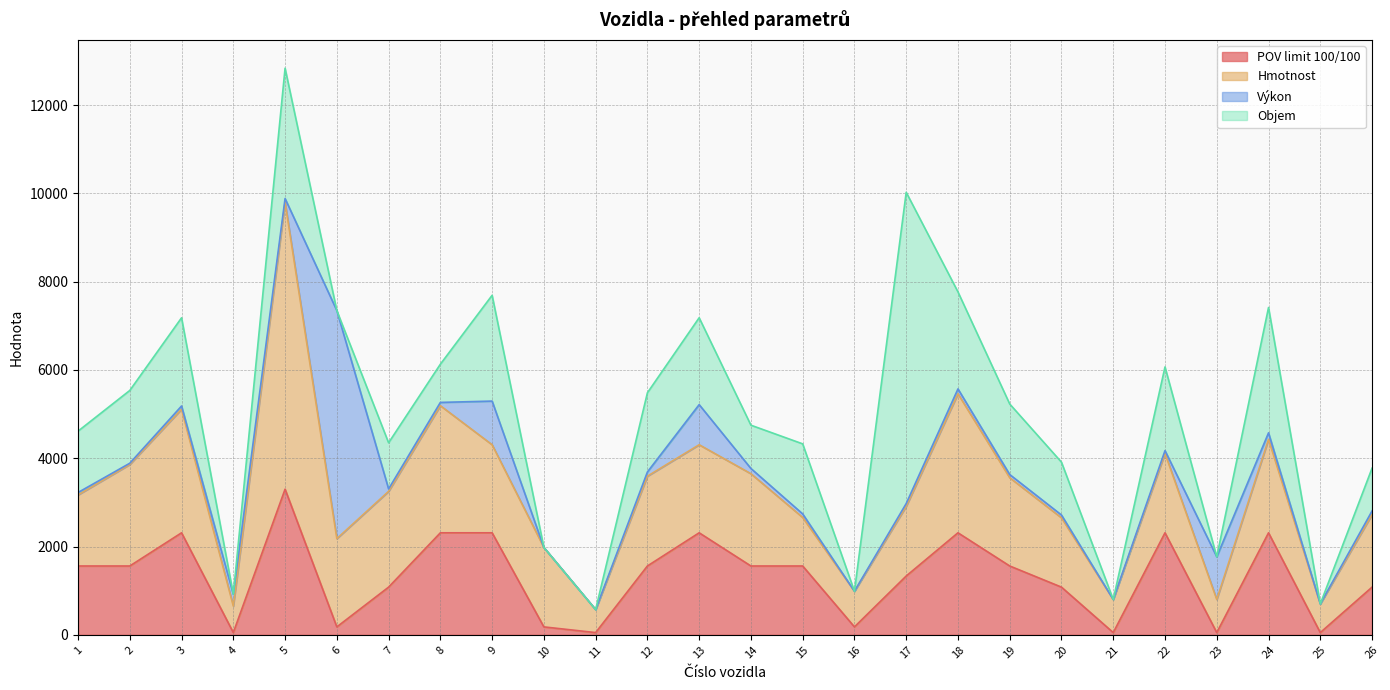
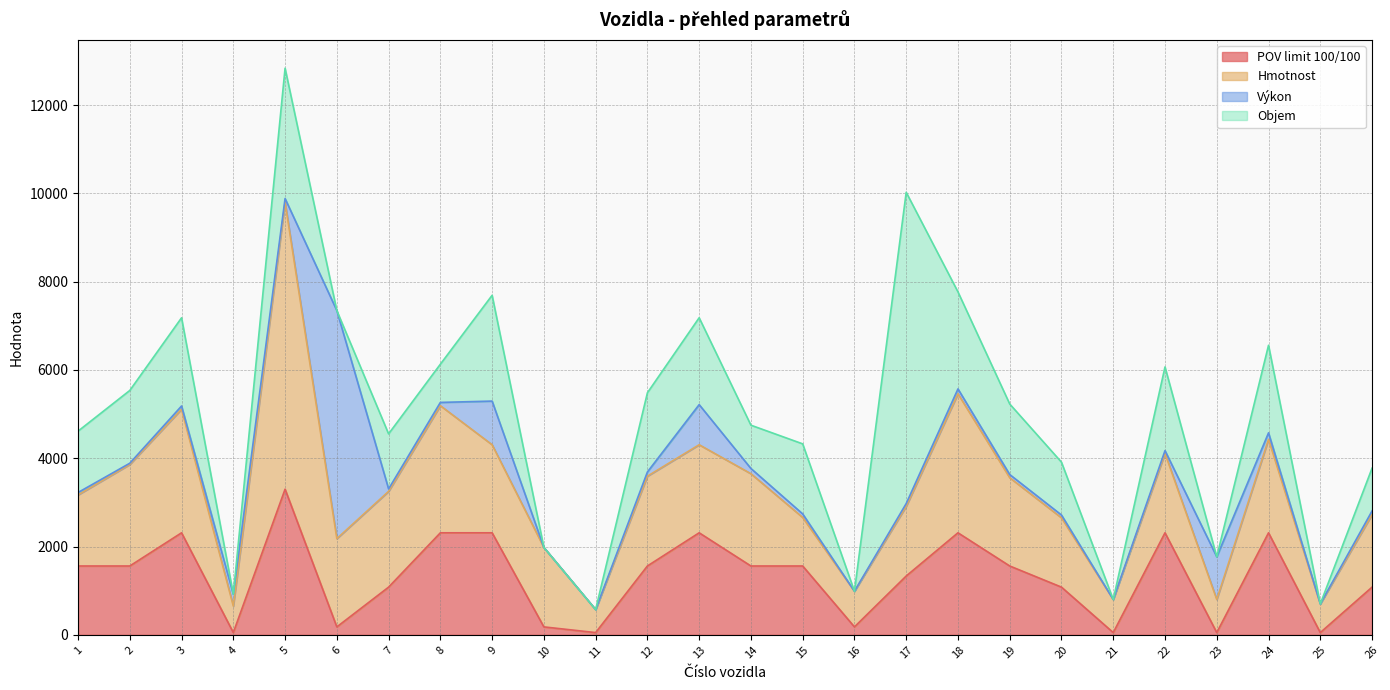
Objem, 7: 1000 -> 1200
Objem, 24: 2800 -> 2000
